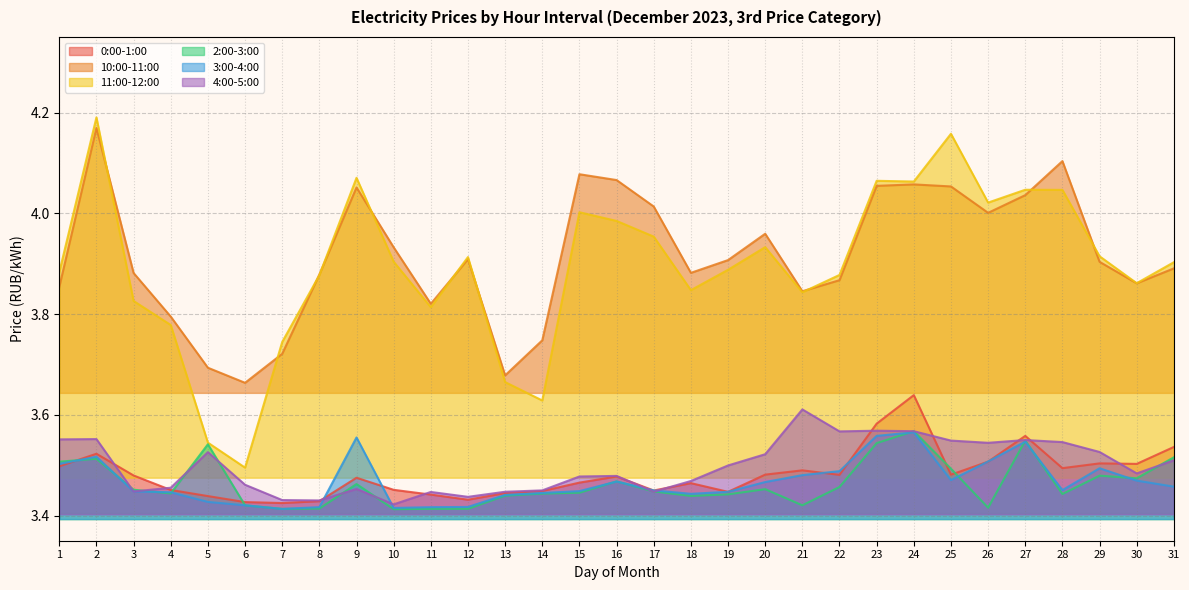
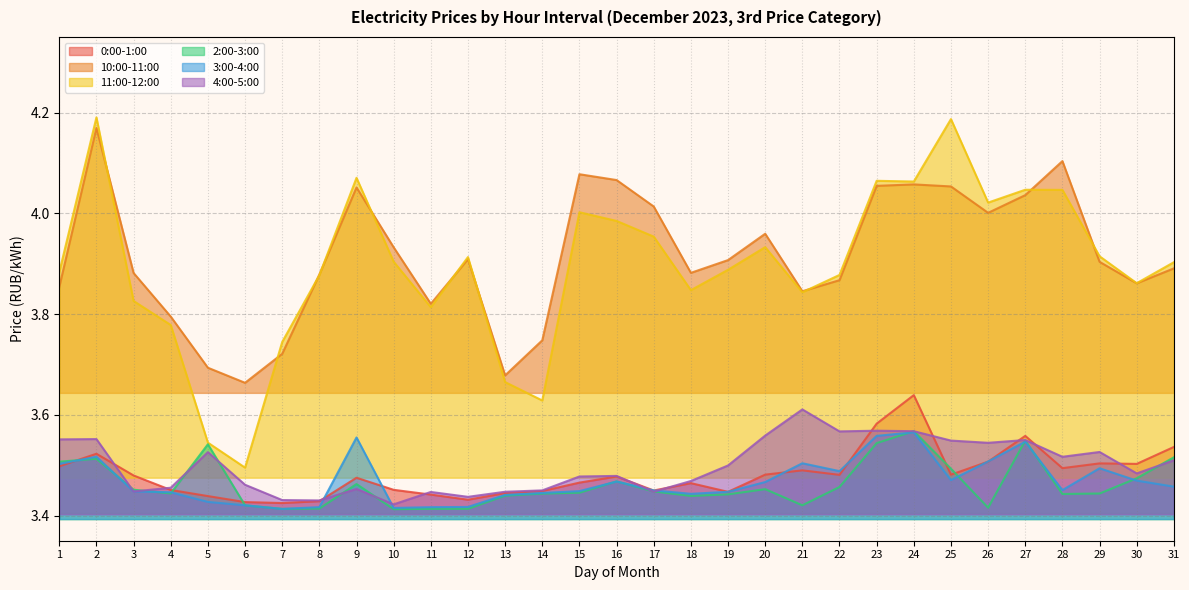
4:00-5:00, 20: 3.52 -> 3.56
3:00-4:00, 21: 3.48 -> 3.50
11:00-12:00, 25: 4.16 -> 4.19
4:00-5:00, 28: 3.55 -> 3.52
2:00-3:00, 29: 3.48 -> 3.44
